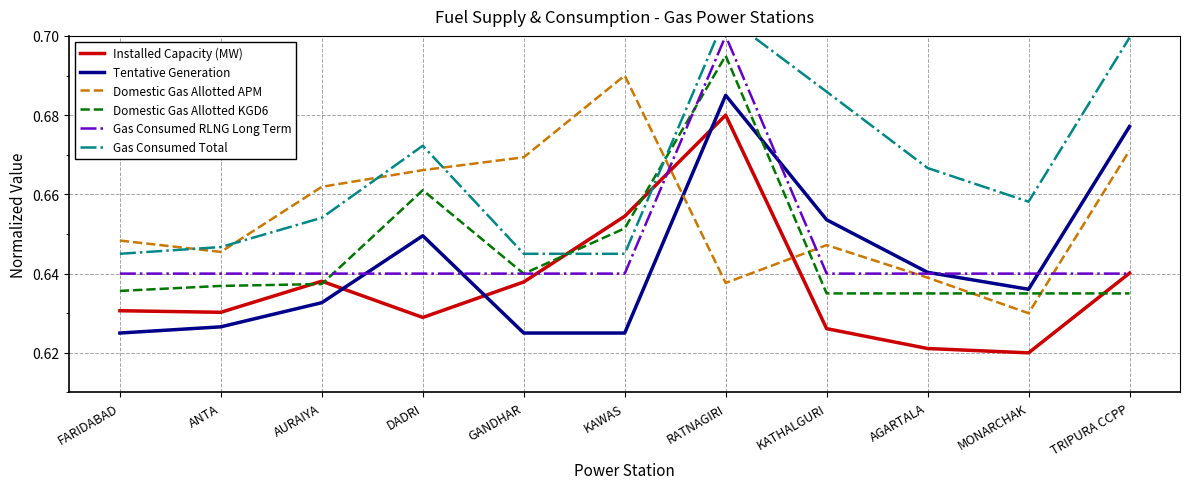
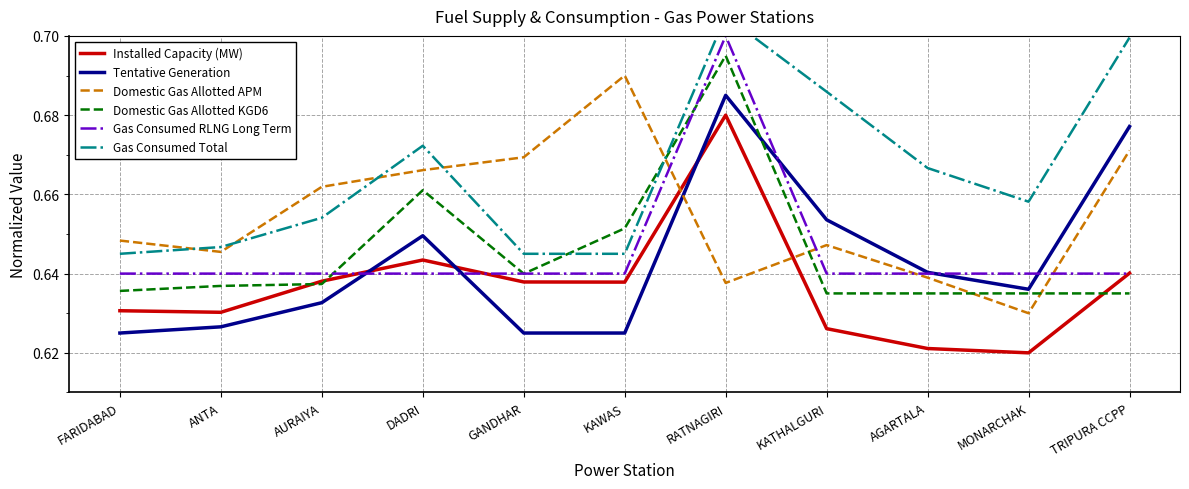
Installed Capacity (MW), DADRI: 0.629 -> 0.643
Installed Capacity (MW), KAWAS: 0.654 -> 0.638
